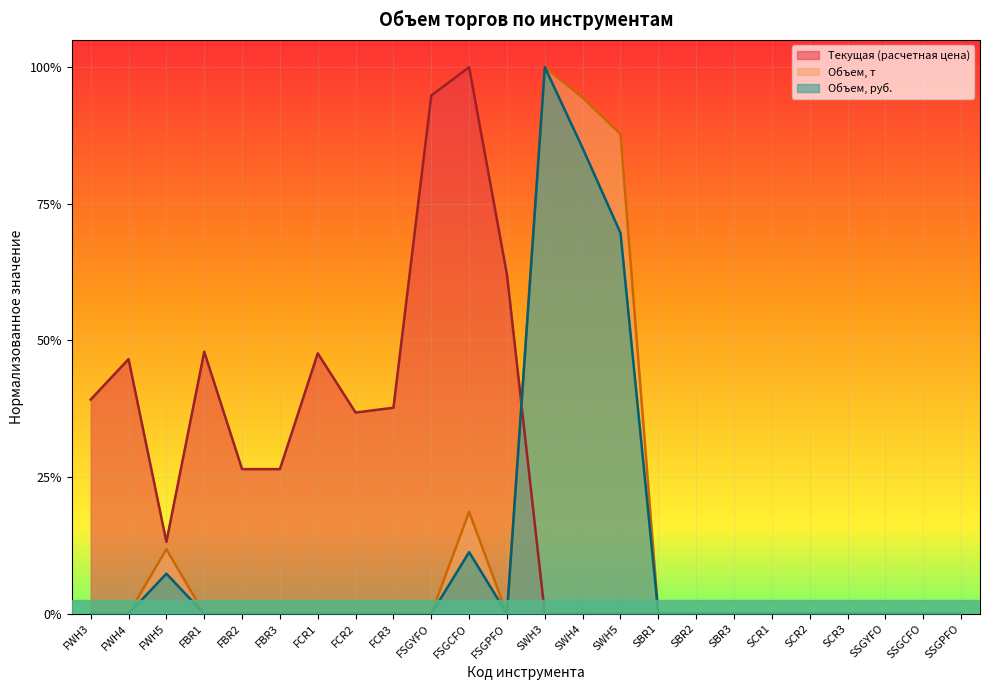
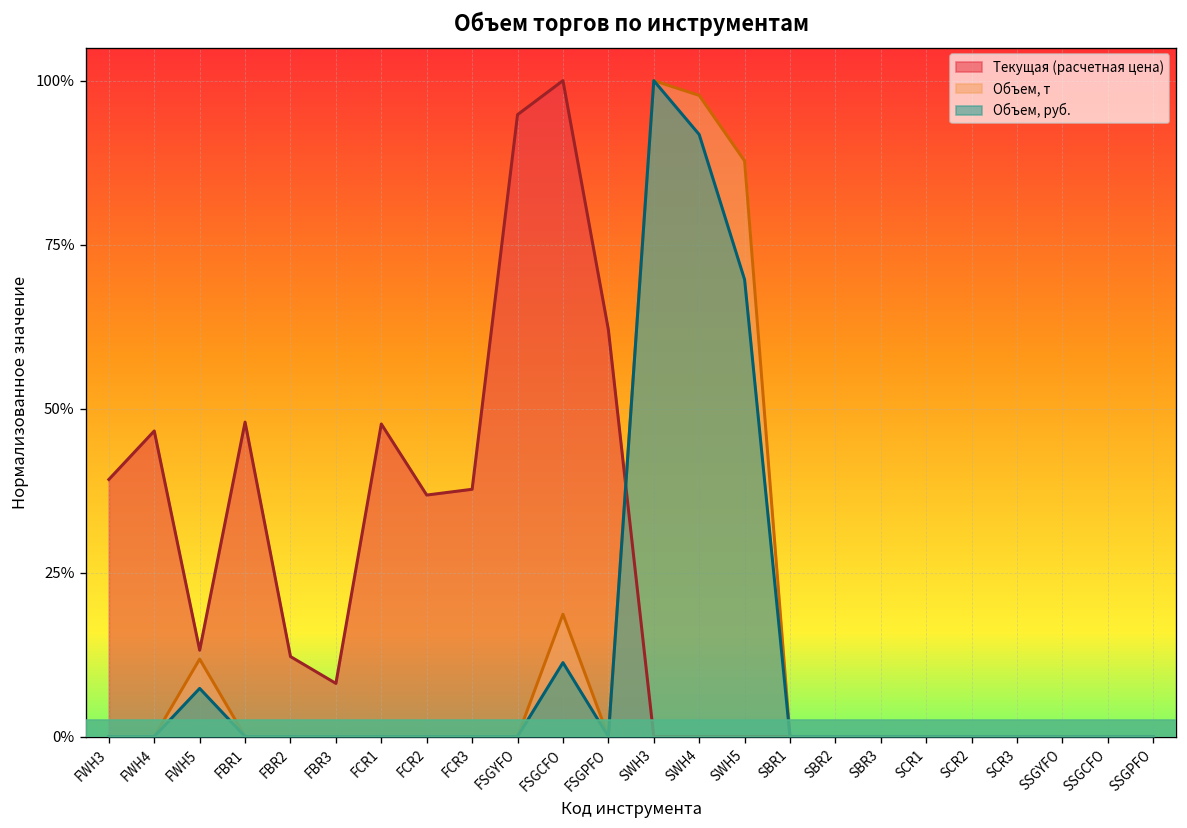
Текущая (расчетная цена), FBR2: 26% -> 12%
Текущая (расчетная цена), FBR3: 26% -> 8%
Объем, т, SWH4: 94% -> 98%
Объем, руб., SWH4: 85% -> 92%
